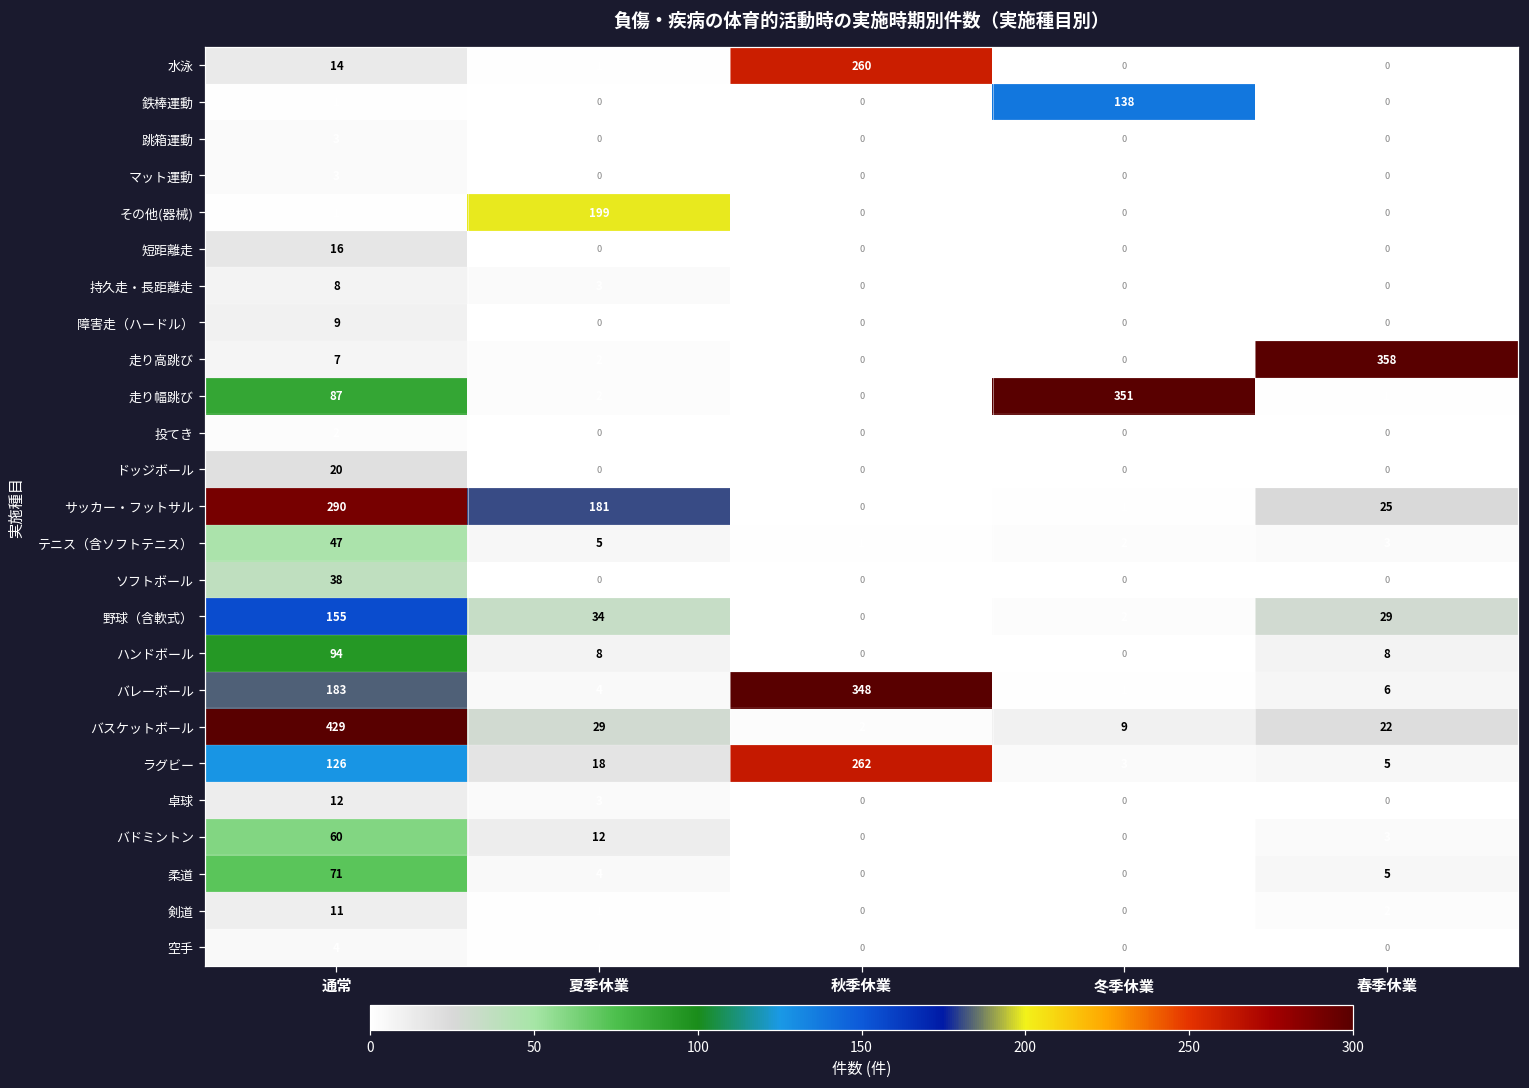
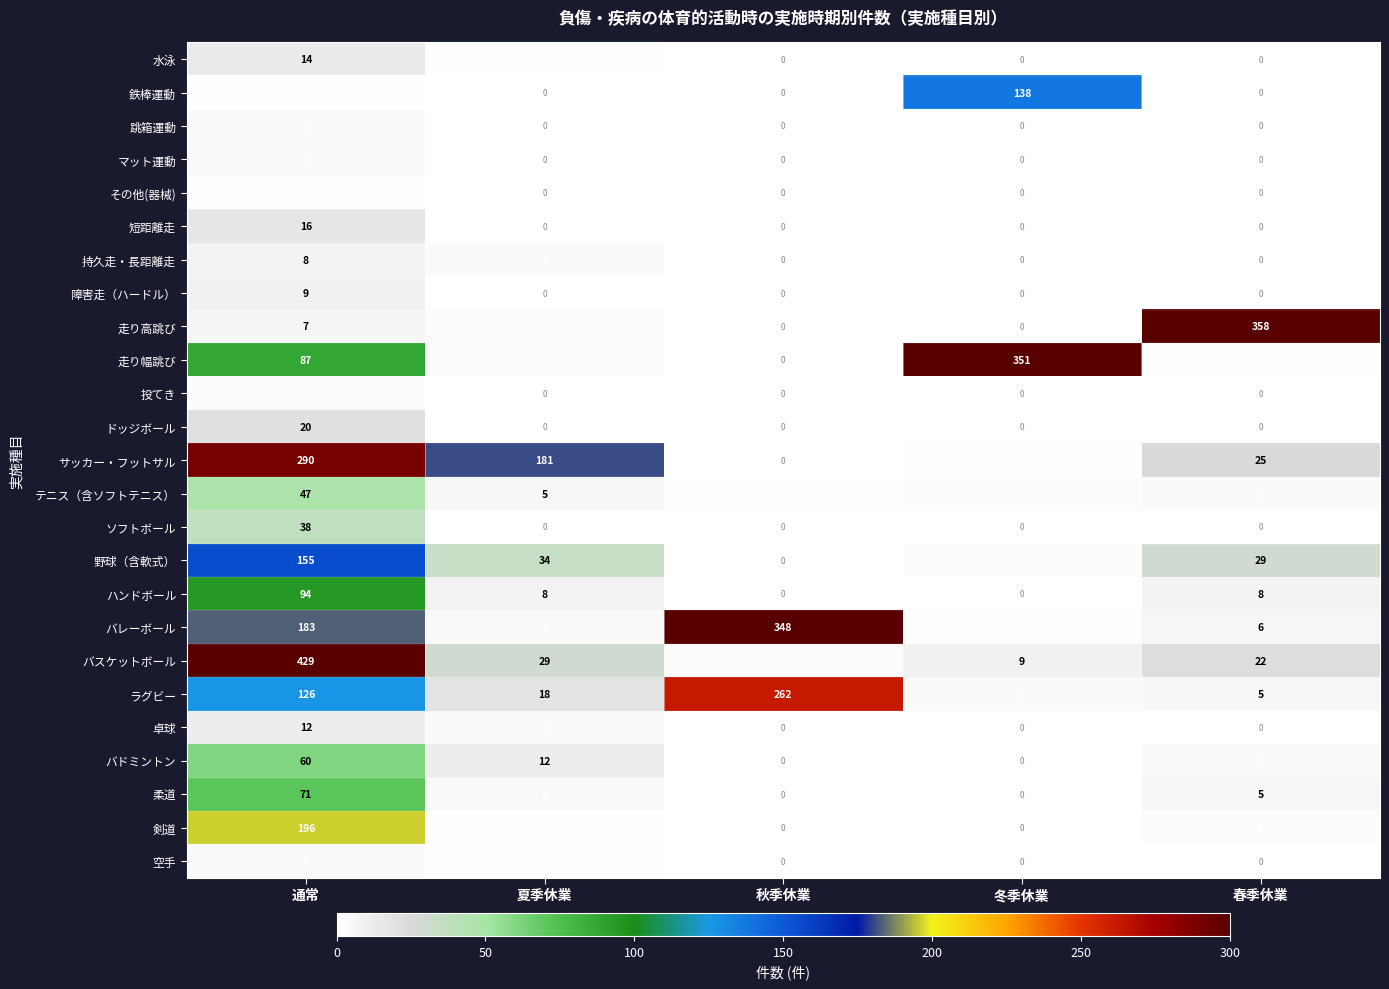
水泳, 秋季休業: 260 -> 0
その他(器械), 夏季休業: 199 -> 0
剣道, 通常: 11 -> 196
